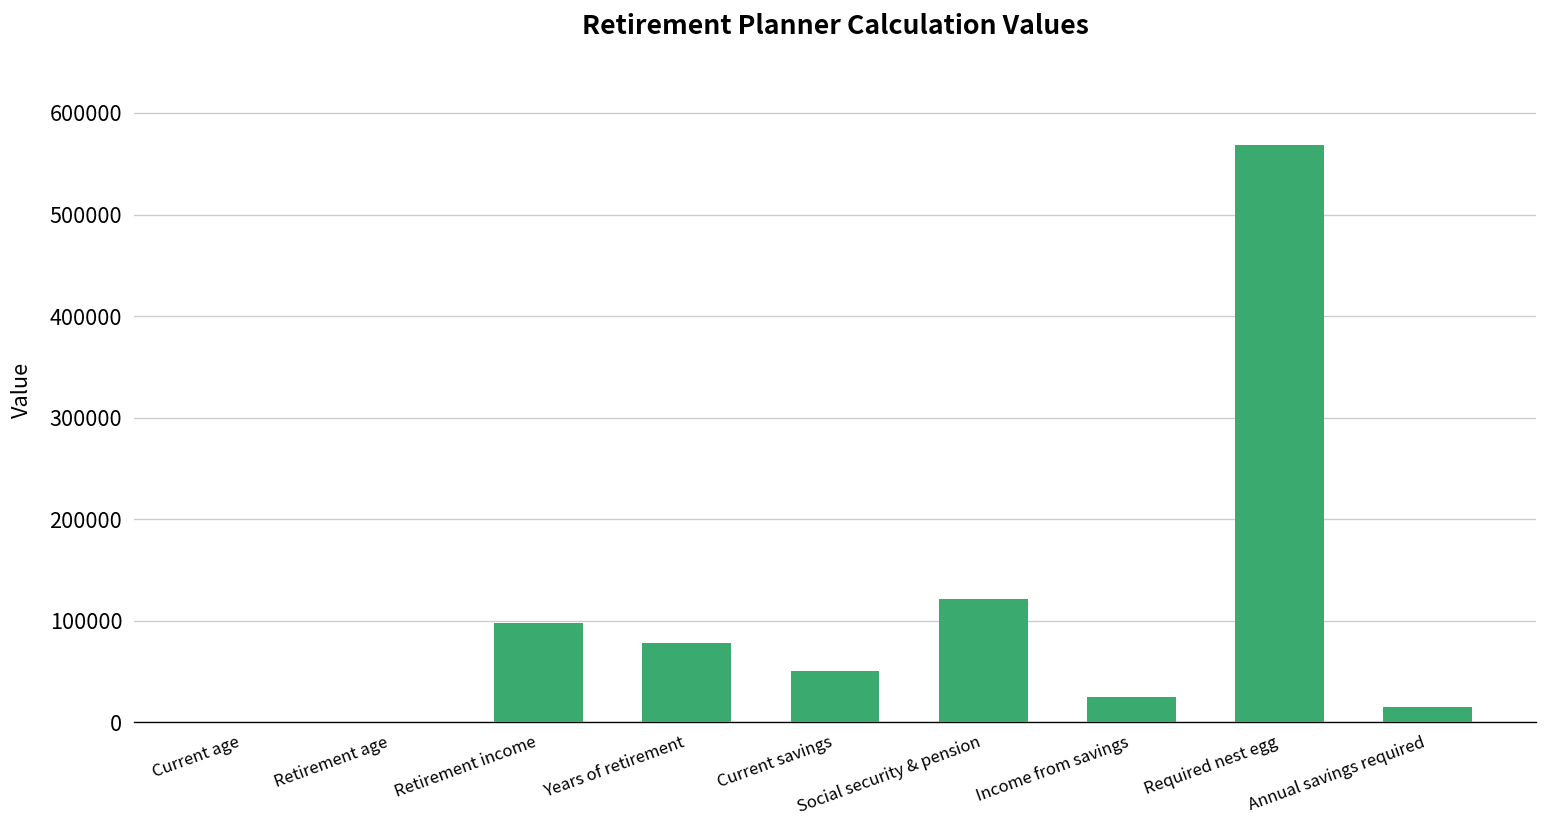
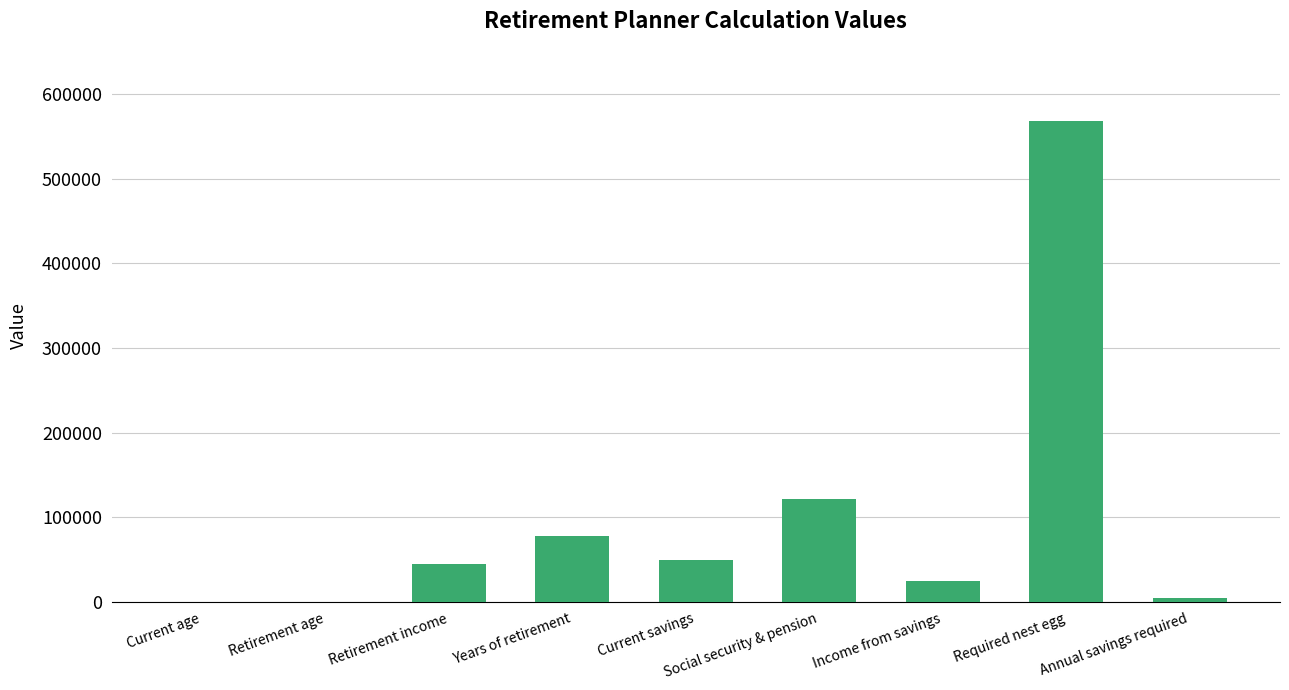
Retirement income: 100000 -> 50000
Annual savings required: 10000 -> 0
